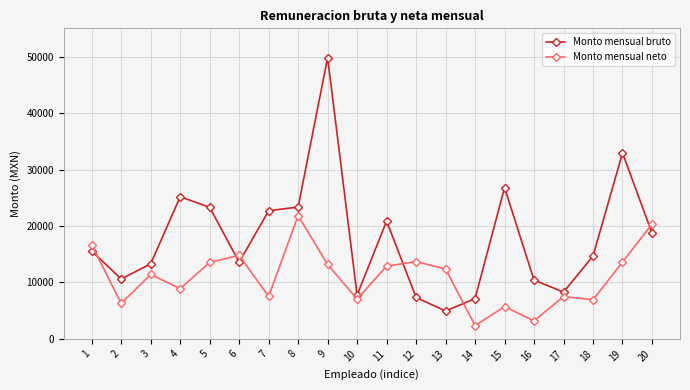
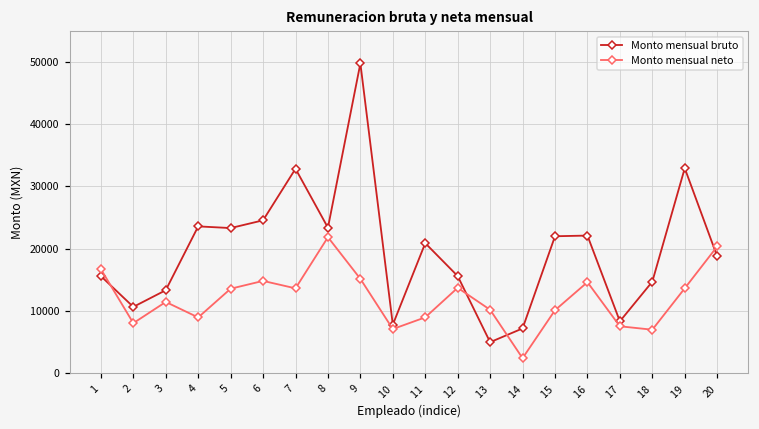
Monto mensual neto, 2: 6000 -> 8000
Monto mensual bruto, 4: 25000 -> 24000
Monto mensual bruto, 6: 14000 -> 25000
Monto mensual bruto, 7: 23000 -> 33000
Monto mensual neto, 7: 8000 -> 14000
Monto mensual neto, 9: 13000 -> 15000
Monto mensual neto, 11: 13000 -> 9000
Monto mensual bruto, 12: 7000 -> 16000
Monto mensual neto, 13: 12000 -> 10000
Monto mensual bruto, 15: 27000 -> 22000
Monto mensual neto, 15: 6000 -> 10000
Monto mensual bruto, 16: 10000 -> 22000
Monto mensual neto, 16: 3000 -> 15000
